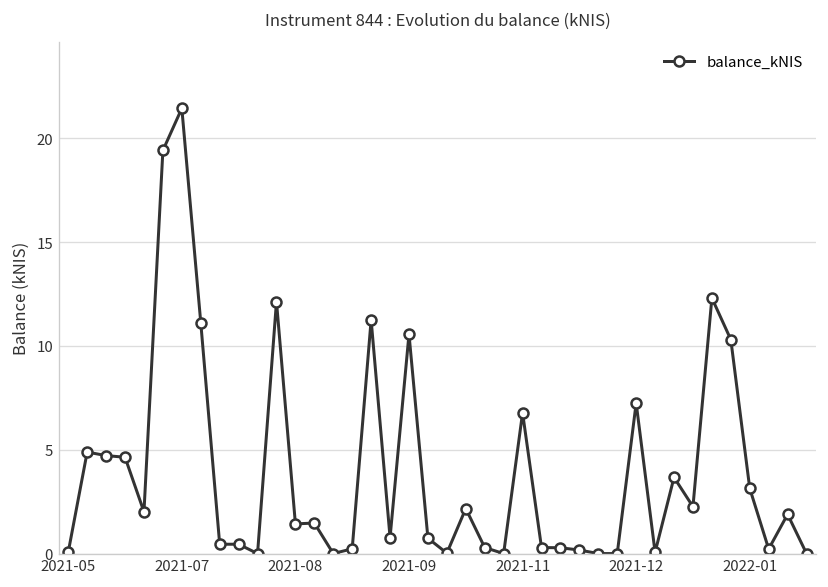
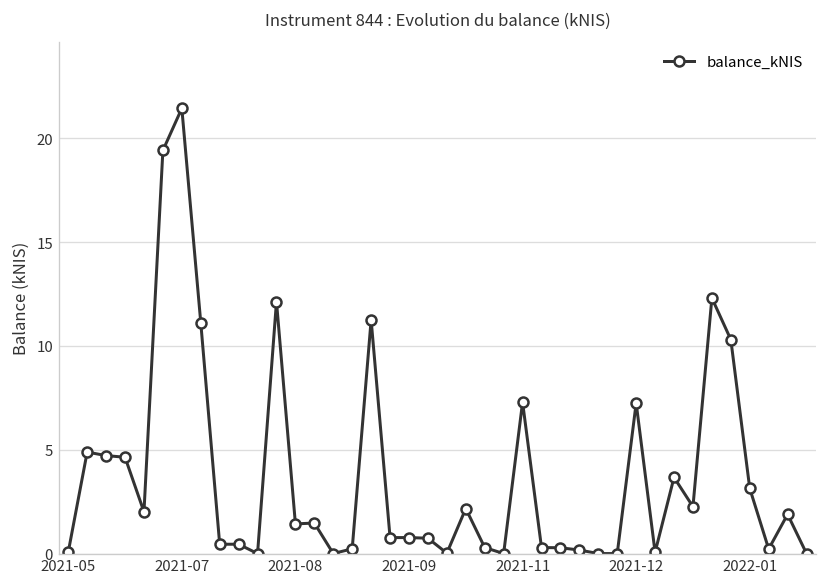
2021-09: 10.6 -> 0.8
2021-11: 6.8 -> 7.3
